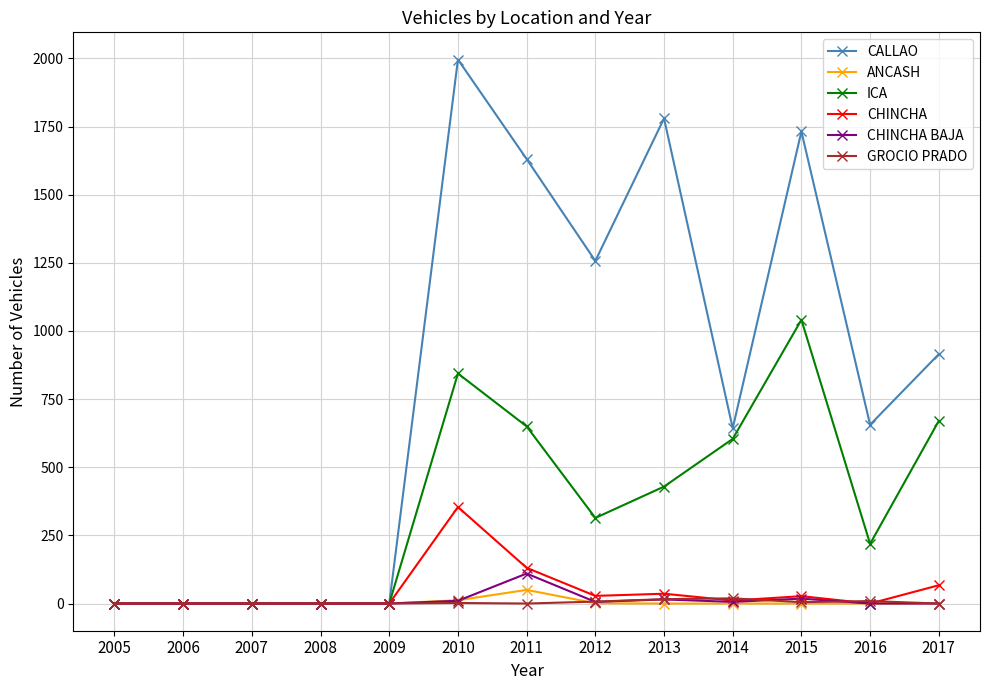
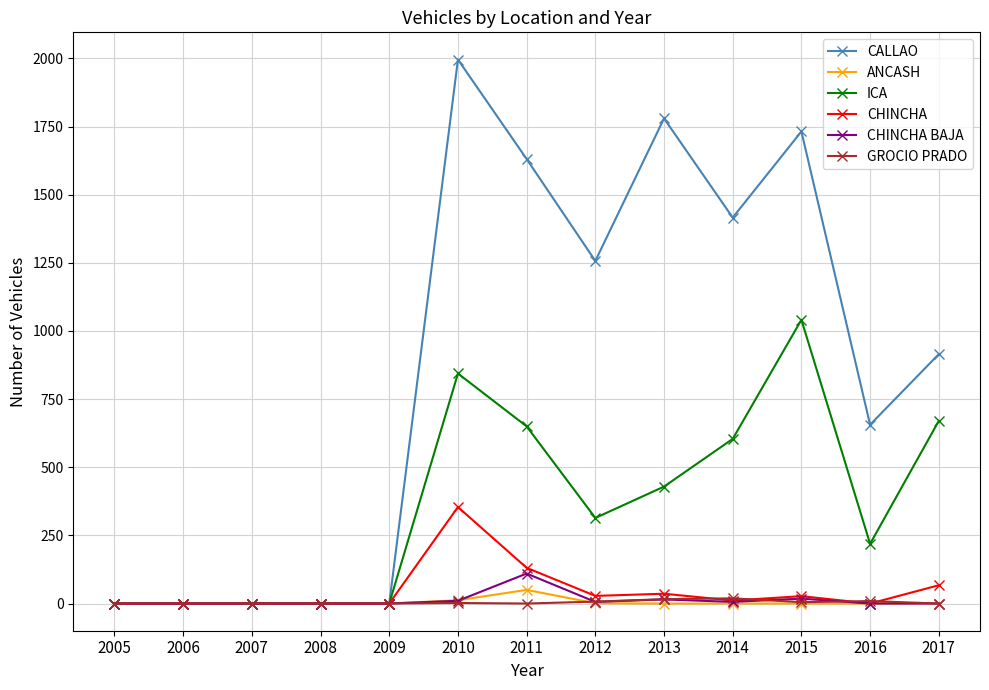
CALLAO, 2014: 640 -> 1420
